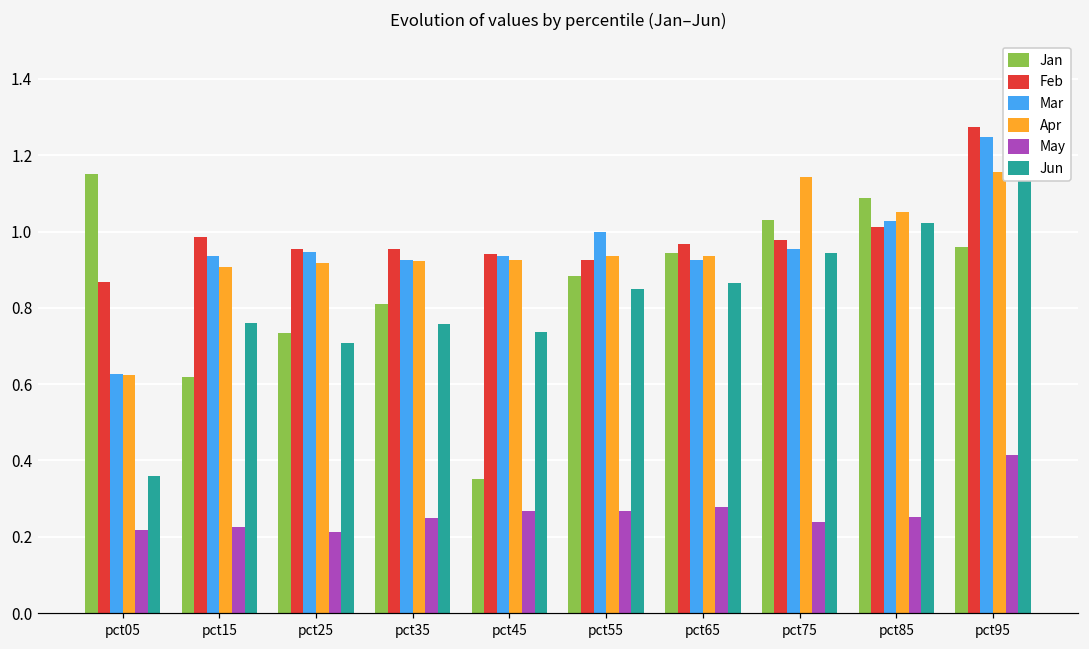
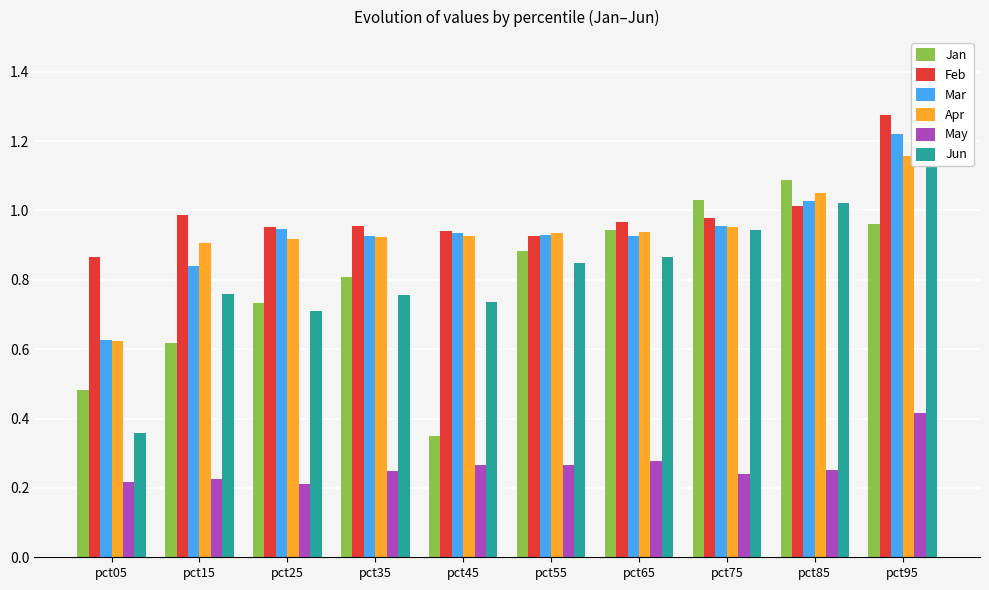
Jan, pct05: 1.15 -> 0.48
Mar, pct15: 0.94 -> 0.84
Mar, pct55: 1.00 -> 0.93
Apr, pct75: 1.14 -> 0.95
Mar, pct95: 1.25 -> 1.22
